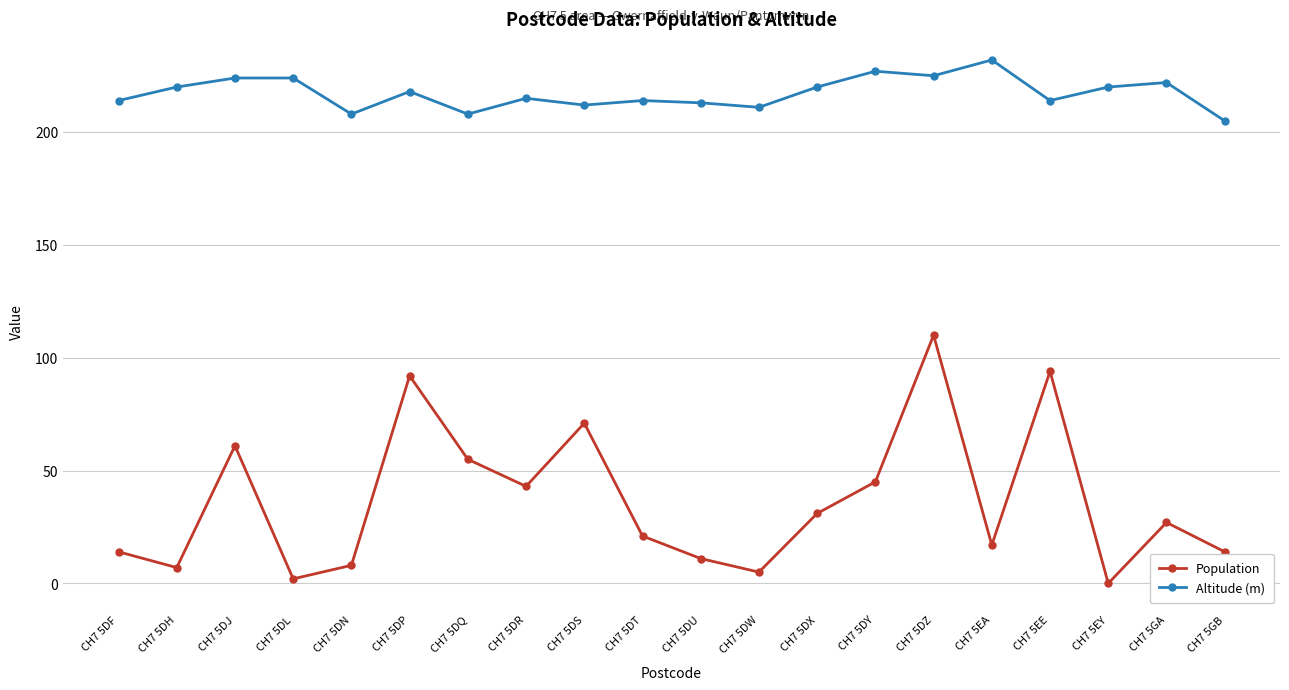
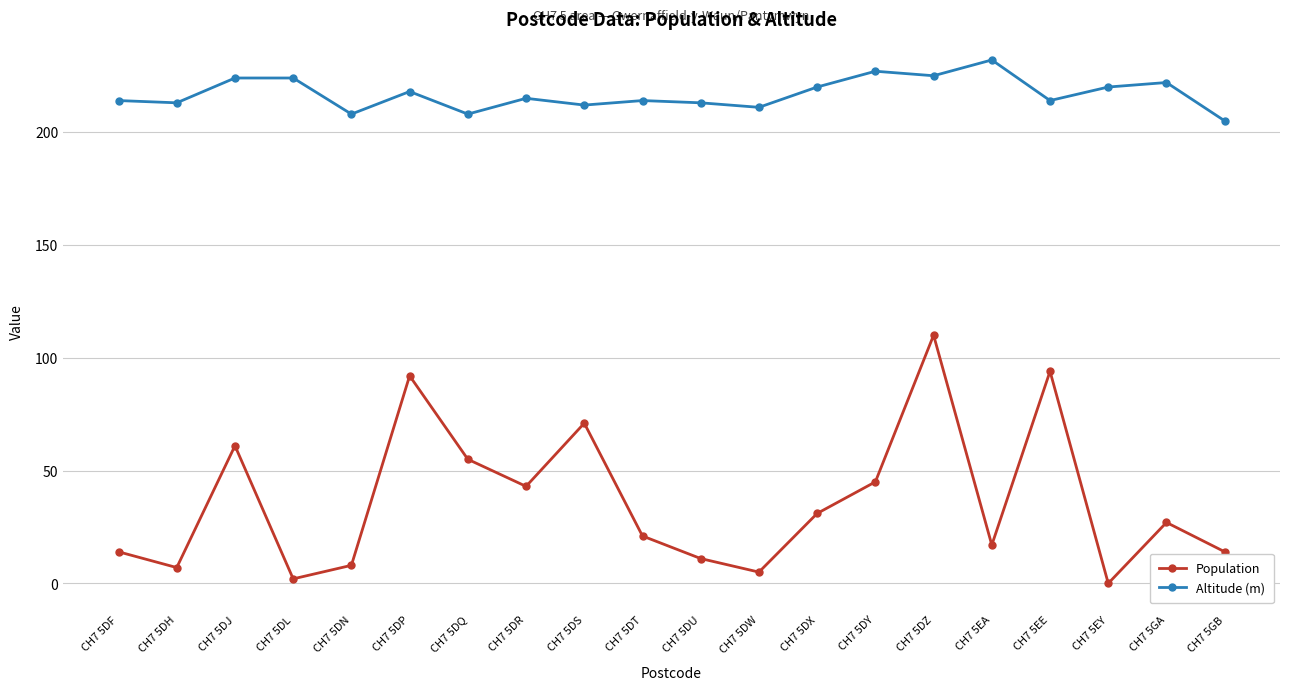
Altitude (m), CH7 5DH: 220 -> 213
